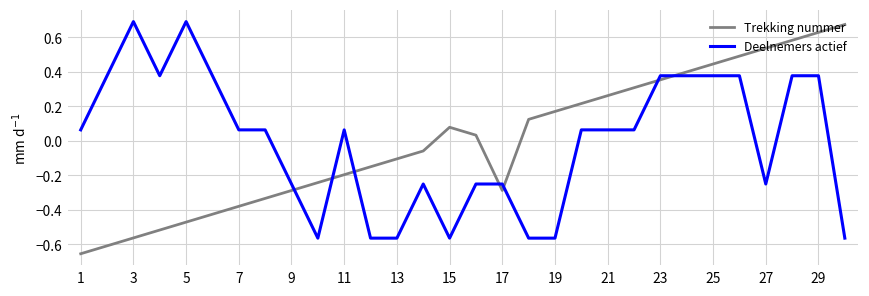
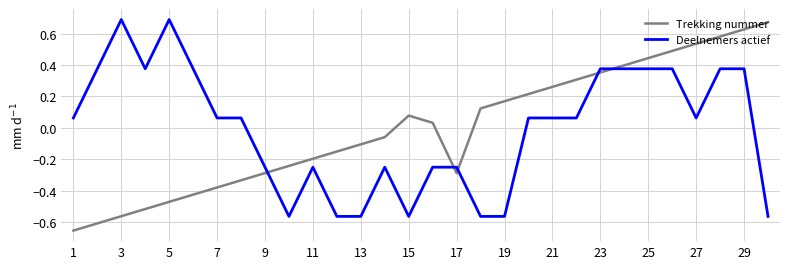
Deelnemers actief, 11: 0.06 -> -0.25
Deelnemers actief, 27: -0.25 -> 0.06
